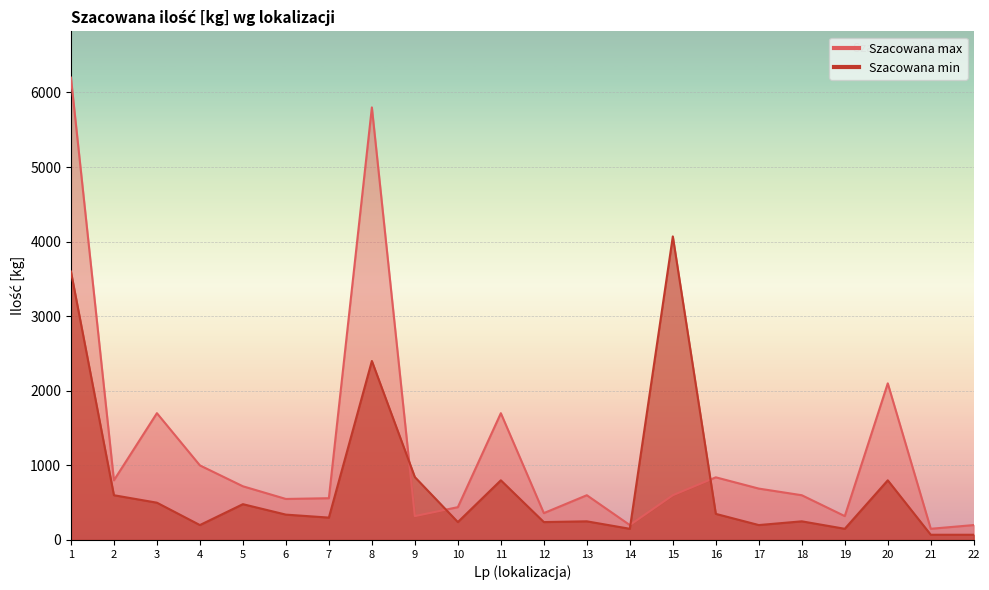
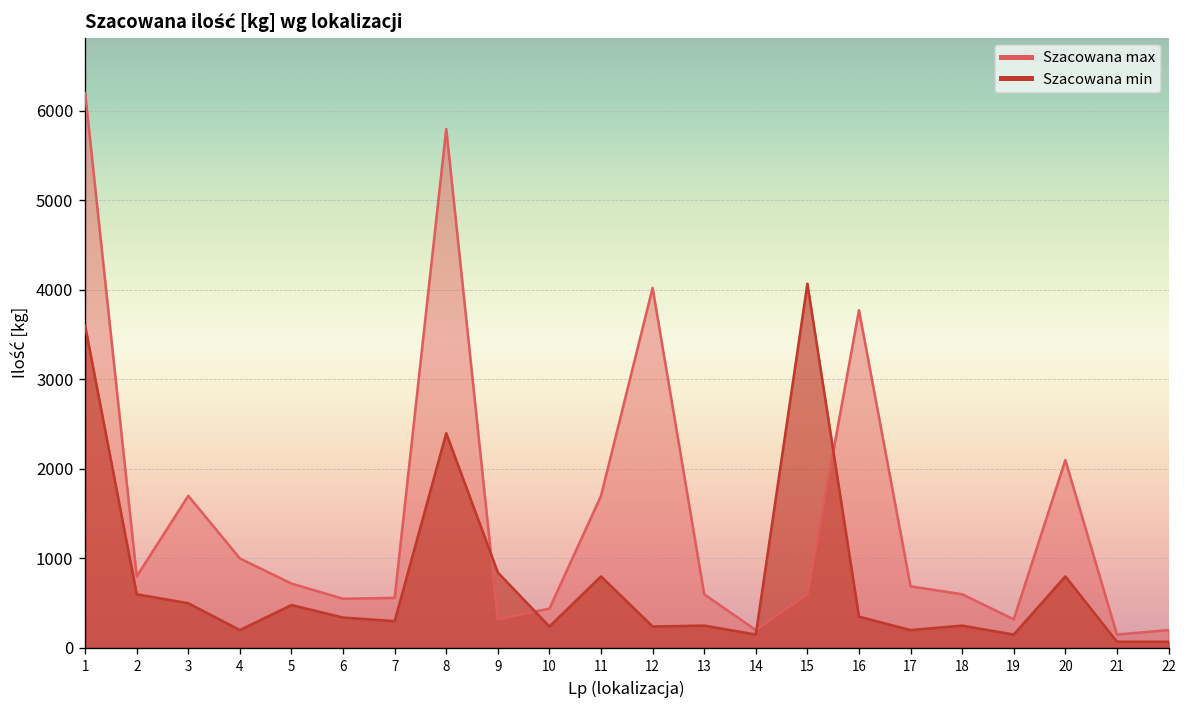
Szacowana max, 12: 400 -> 4000
Szacowana max, 16: 800 -> 3800
